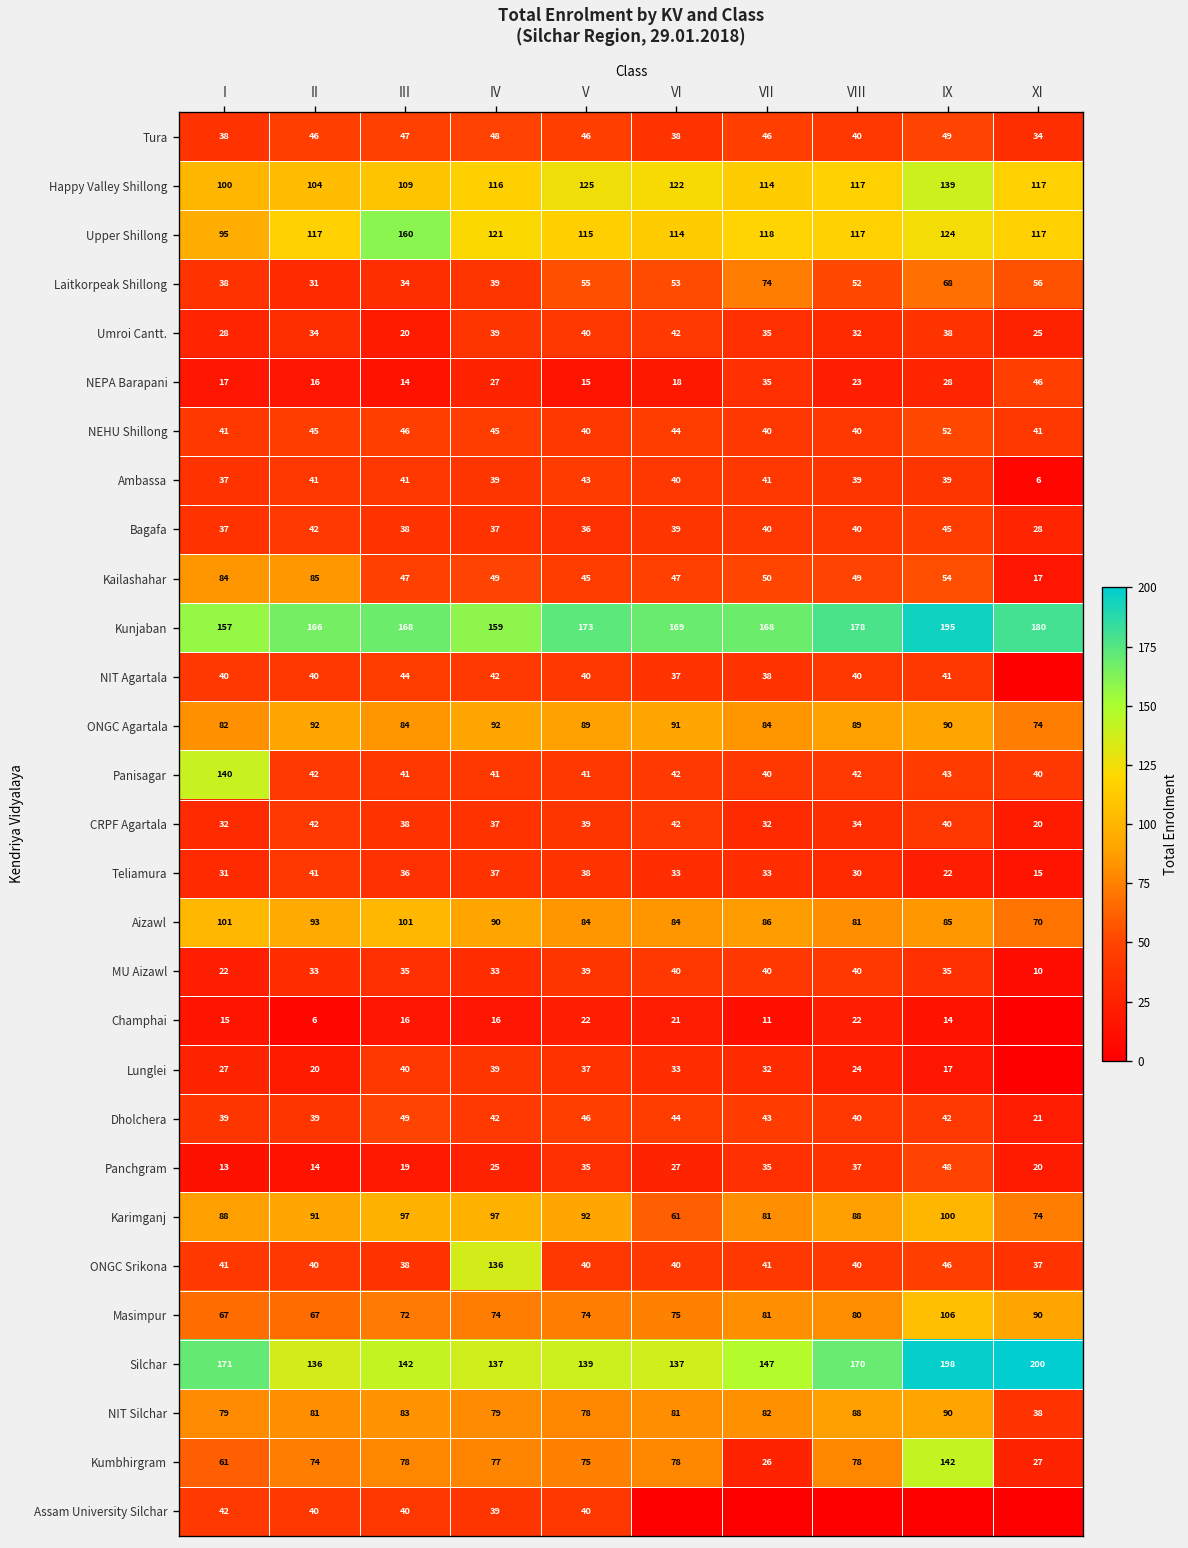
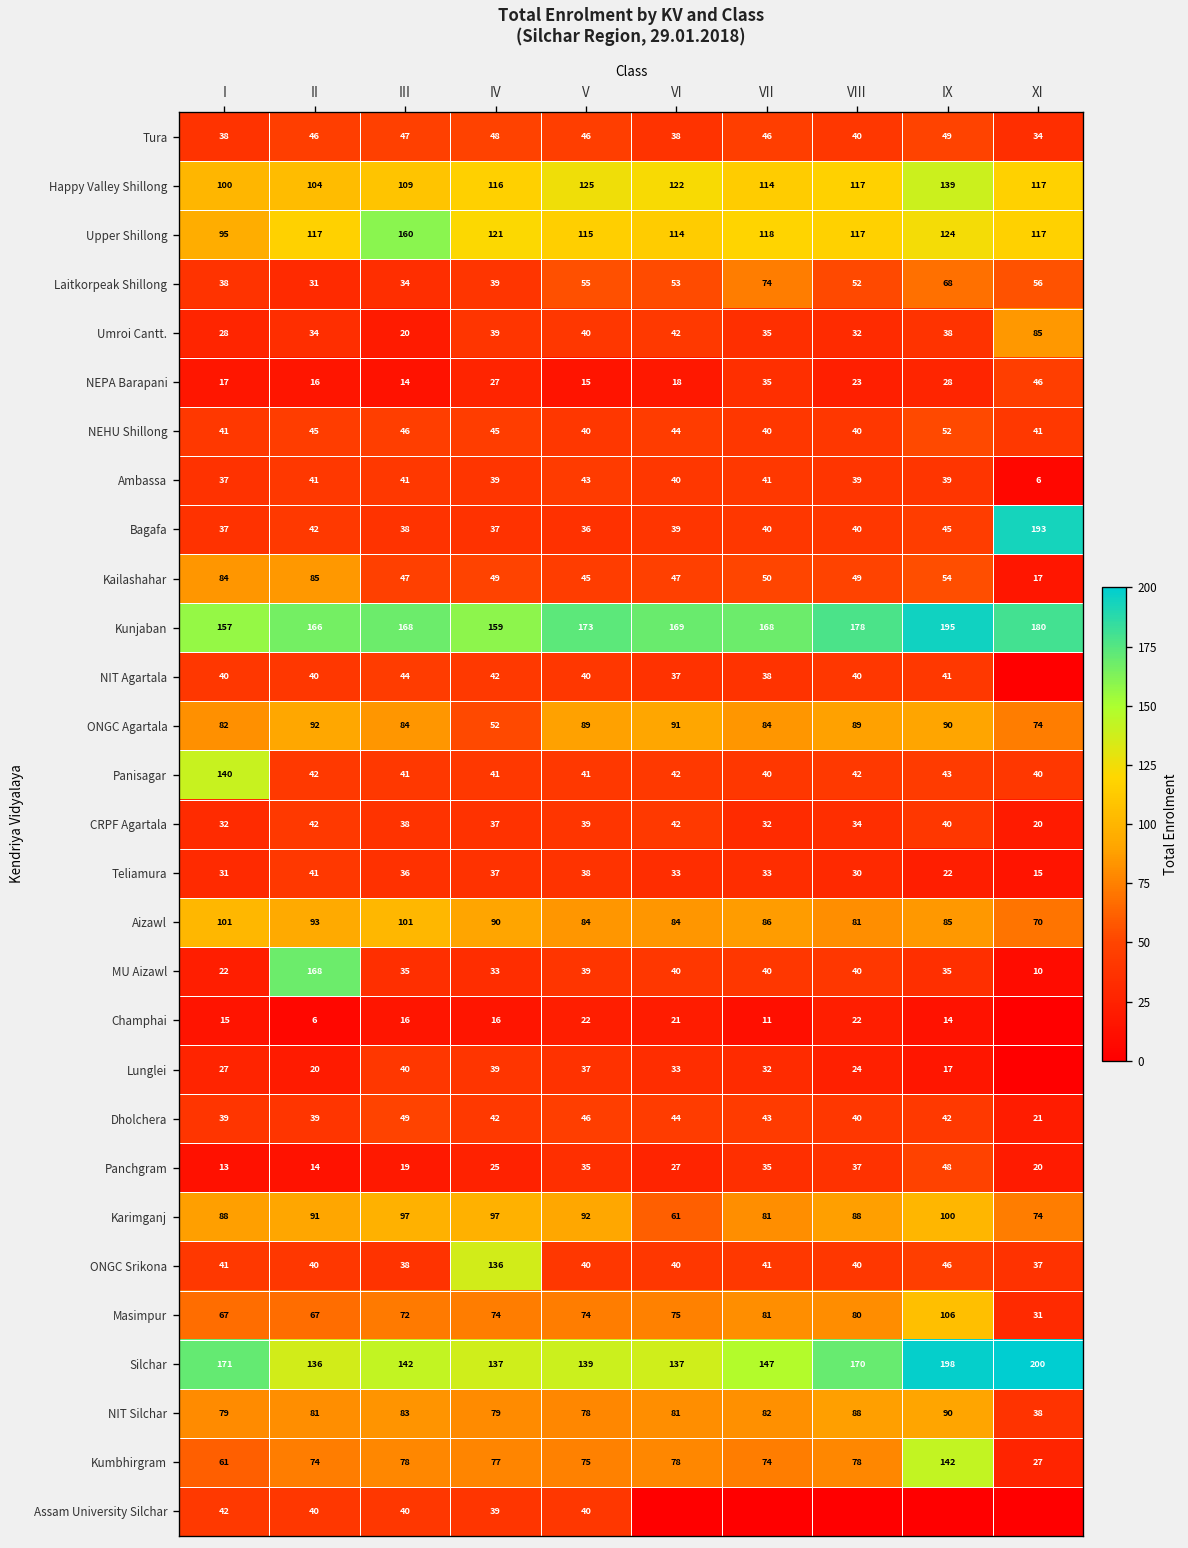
Umroi Cantt., XI: 25 -> 85
Bagafa, XI: 28 -> 193
ONGC Agartala, IV: 92 -> 52
MU Aizawl, II: 33 -> 168
Masimpur, XI: 90 -> 31
Kumbhirgram, VII: 26 -> 74
